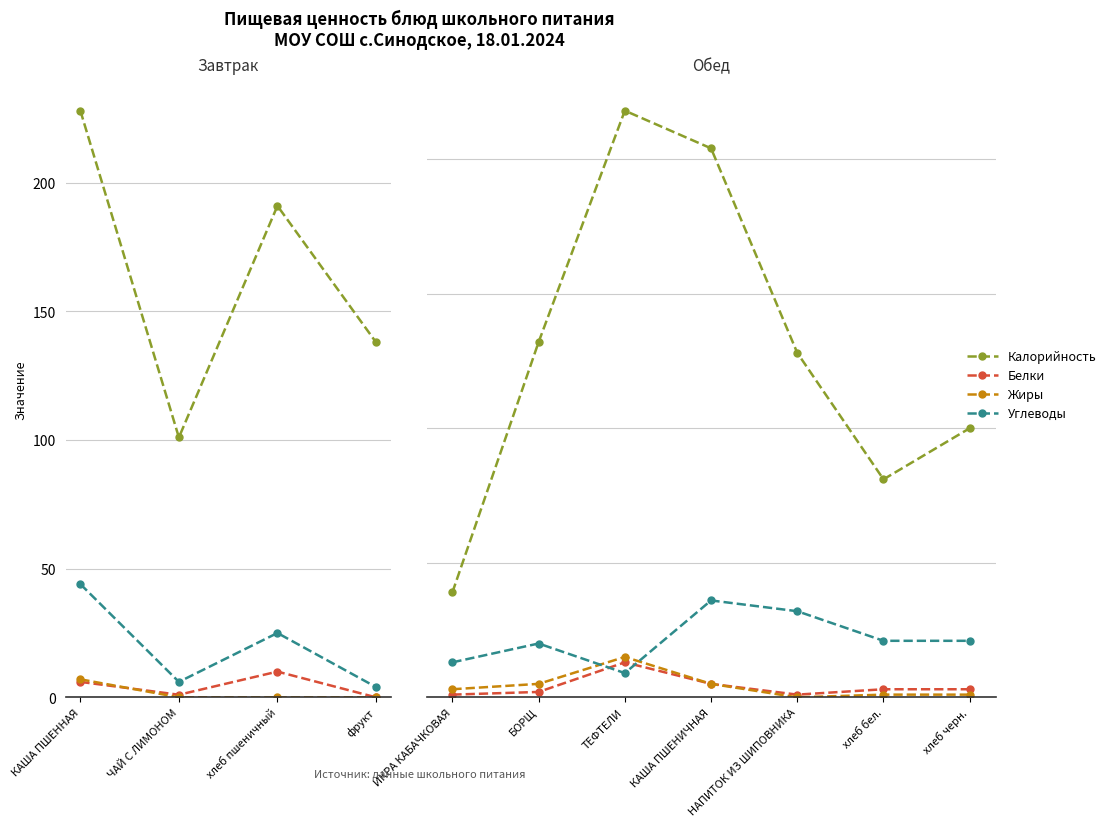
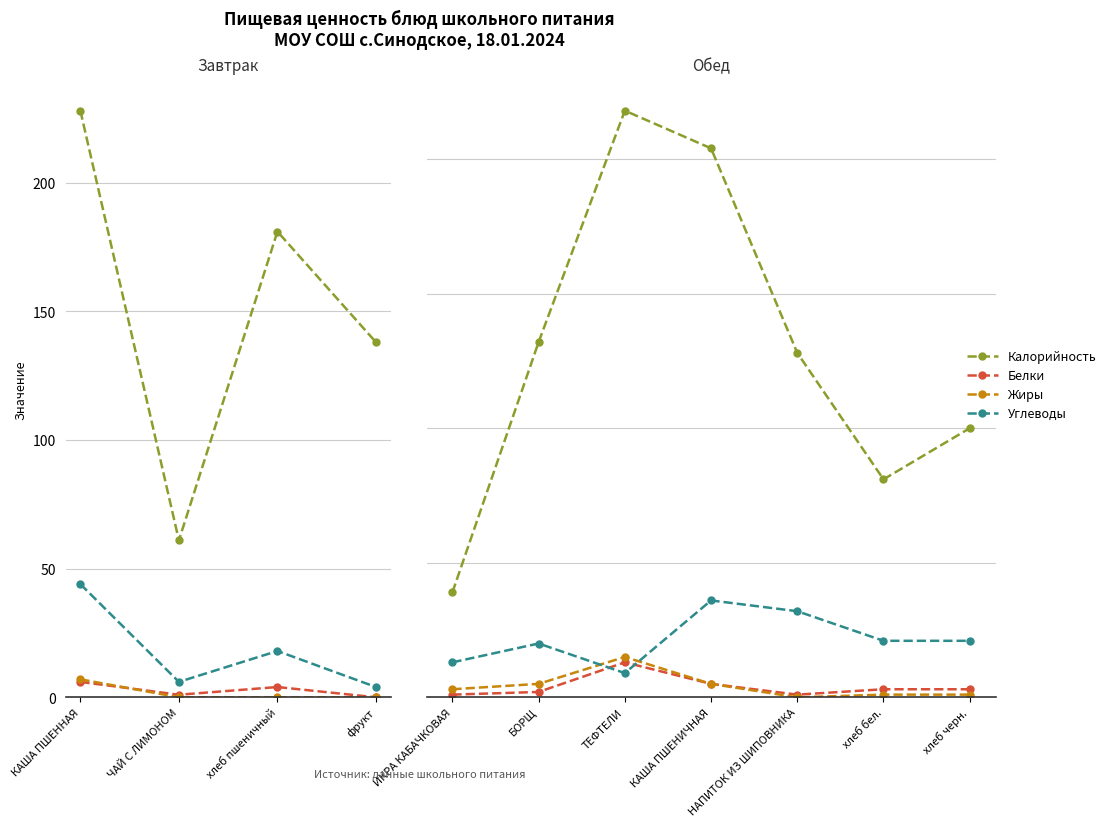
Завтрак, Калорийность, ЧАЙ С ЛИМОНОМ: 101 -> 61
Завтрак, Калорийность, хлеб пшеничный: 191 -> 181
Завтрак, Белки, хлеб пшеничный: 10 -> 4
Завтрак, Углеводы, хлеб пшеничный: 25 -> 18
